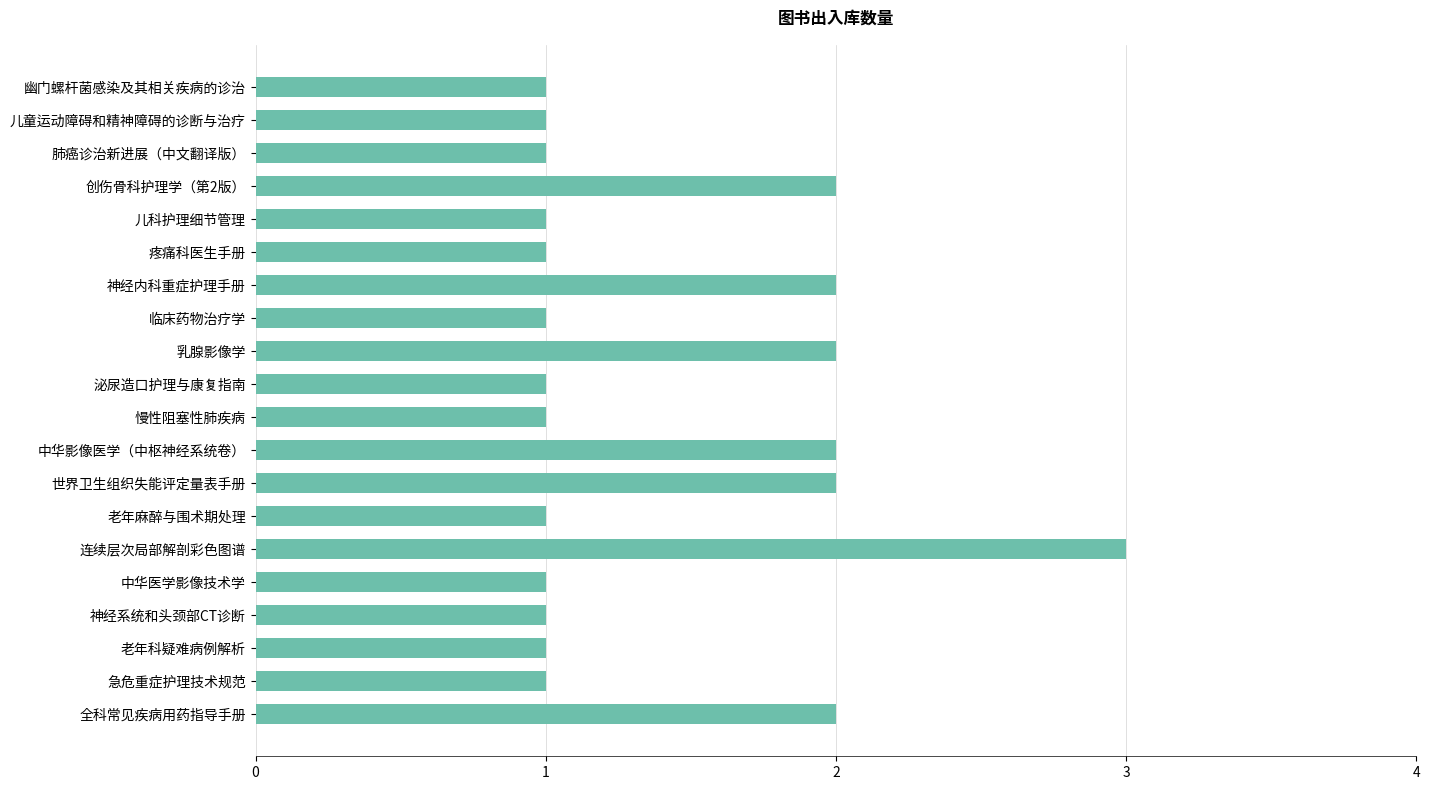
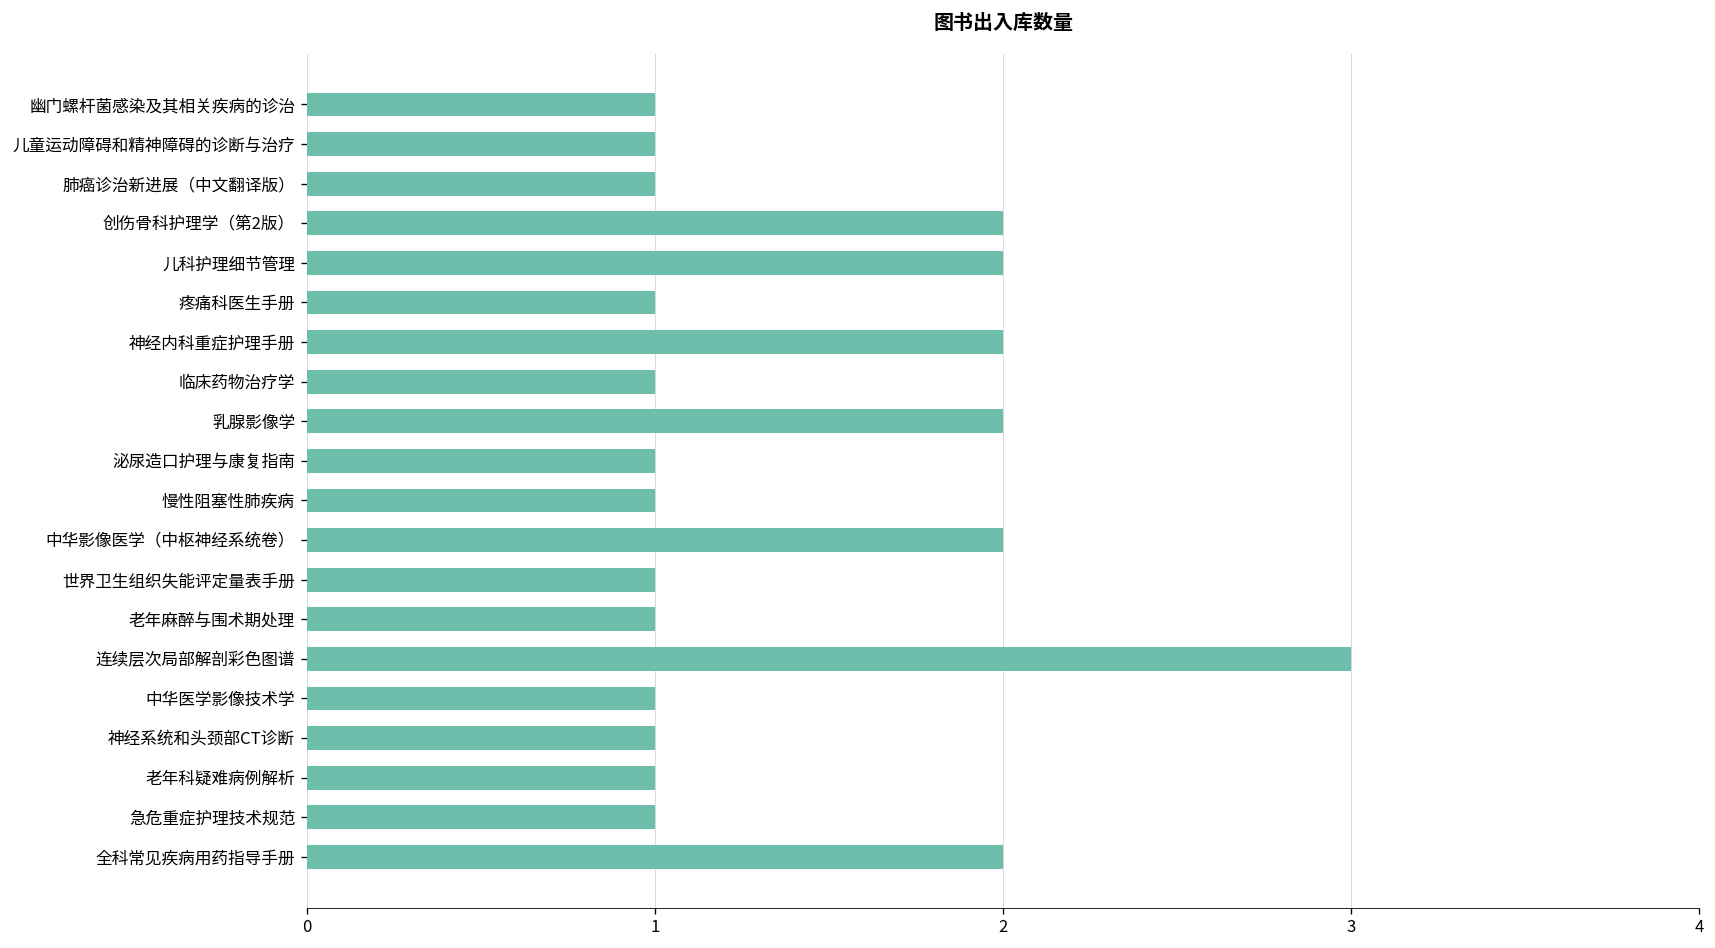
儿科护理细节管理: 1 -> 2
世界卫生组织失能评定量表手册: 2 -> 1
